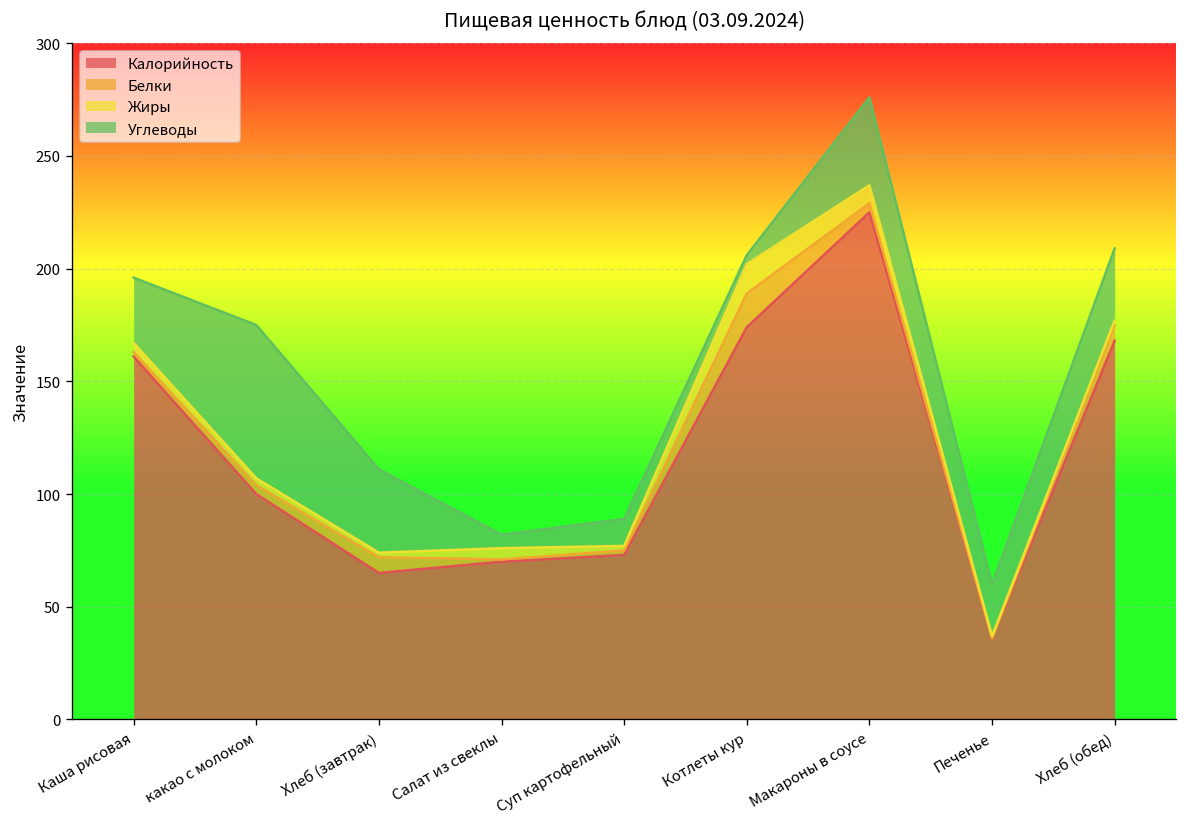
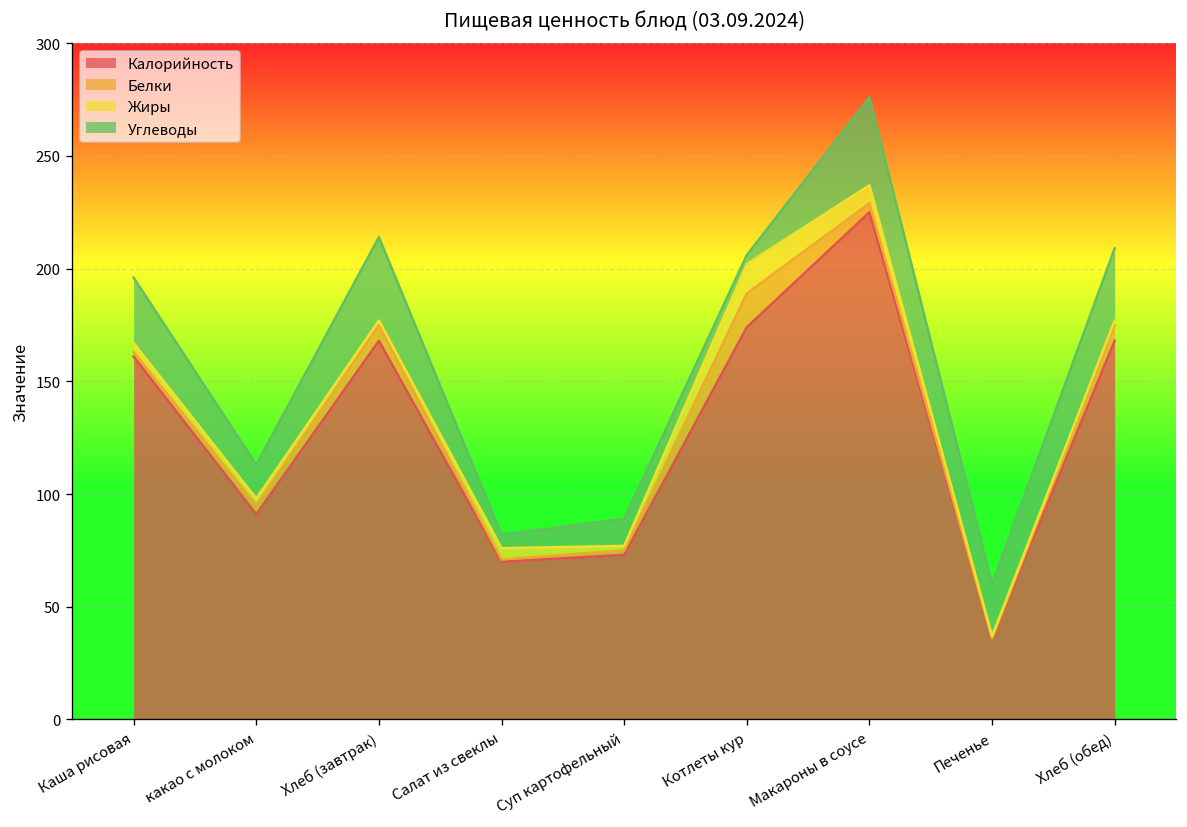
Калорийность, какао с молоком: 100 -> 91
Углеводы, какао с молоком: 68 -> 15
Калорийность, Хлеб (завтрак): 65 -> 168
